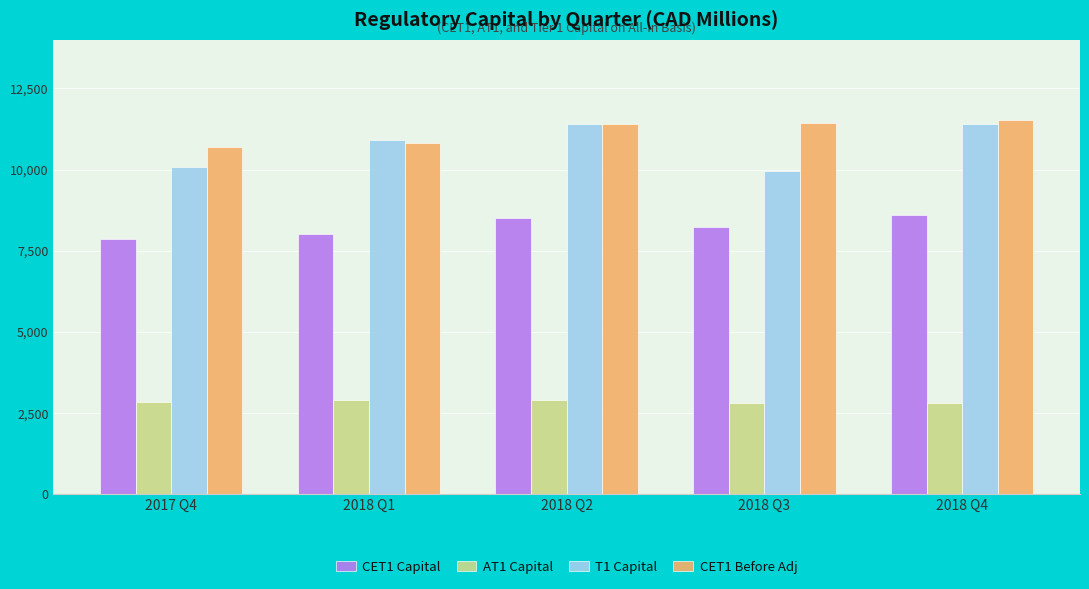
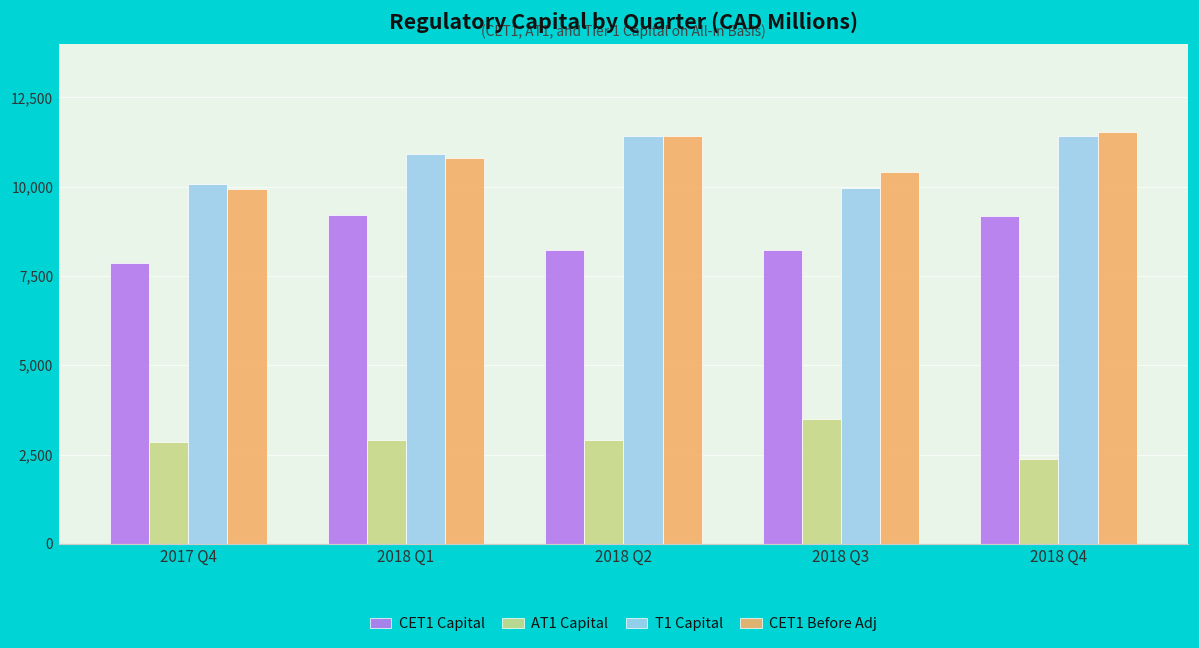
CET1 Before Adj, 2017 Q4: 10,700 -> 9,900
CET1 Capital, 2018 Q1: 8,000 -> 9,200
CET1 Capital, 2018 Q2: 8,500 -> 8,200
AT1 Capital, 2018 Q3: 2,800 -> 3,500
CET1 Before Adj, 2018 Q3: 11,500 -> 10,400
CET1 Capital, 2018 Q4: 8,600 -> 9,200
AT1 Capital, 2018 Q4: 2,800 -> 2,400
